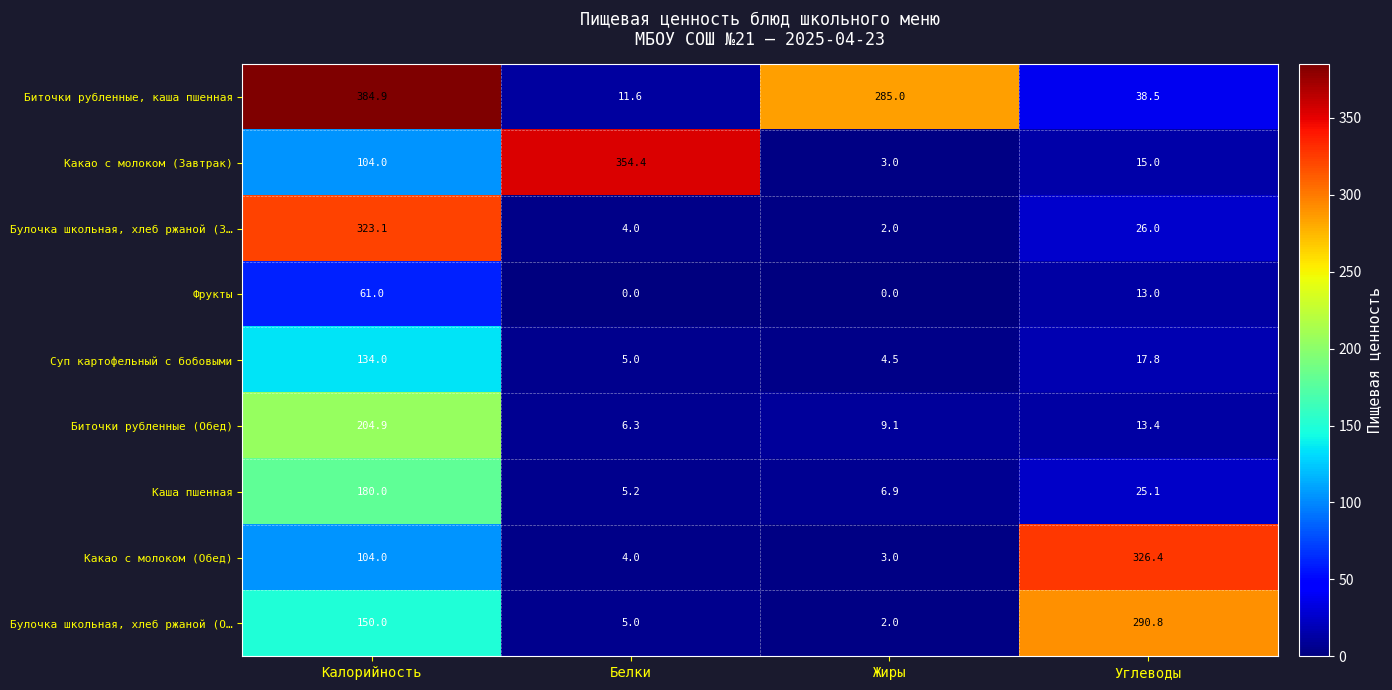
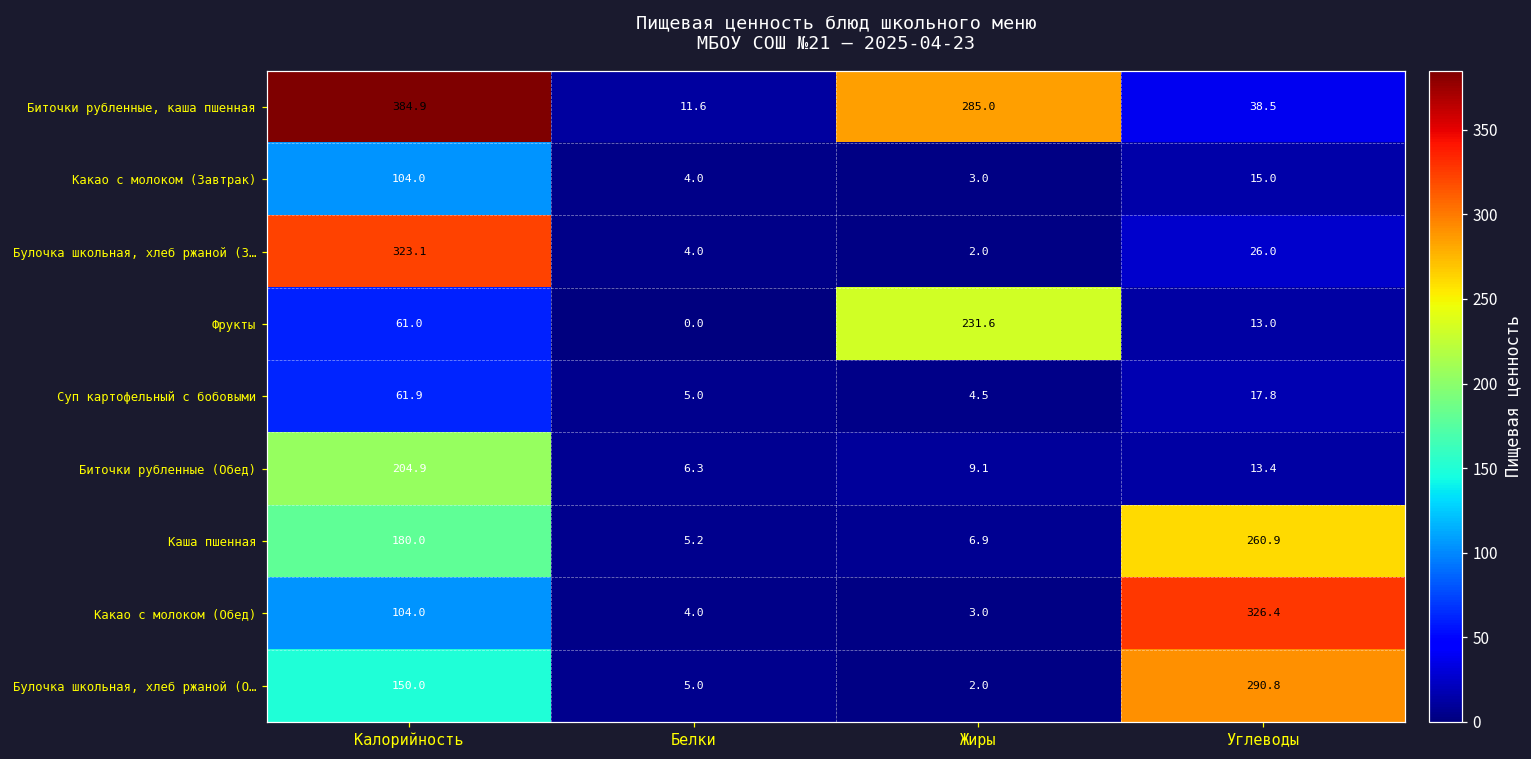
Какао с молоком (Завтрак), Белки: 354.4 -> 4.0
Фрукты, Жиры: 0.0 -> 231.6
Суп картофельный с бобовыми, Калорийность: 134.0 -> 61.9
Каша пшенная, Углеводы: 25.1 -> 260.9
